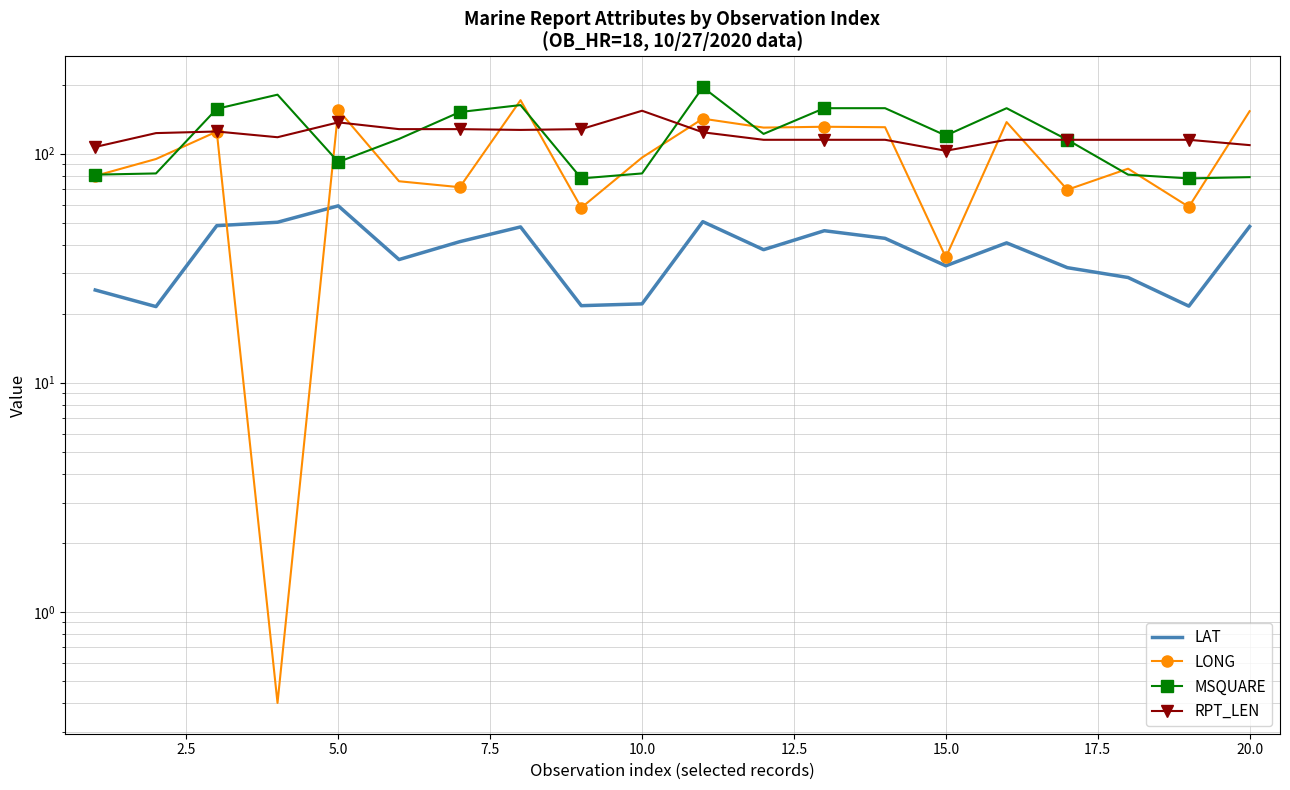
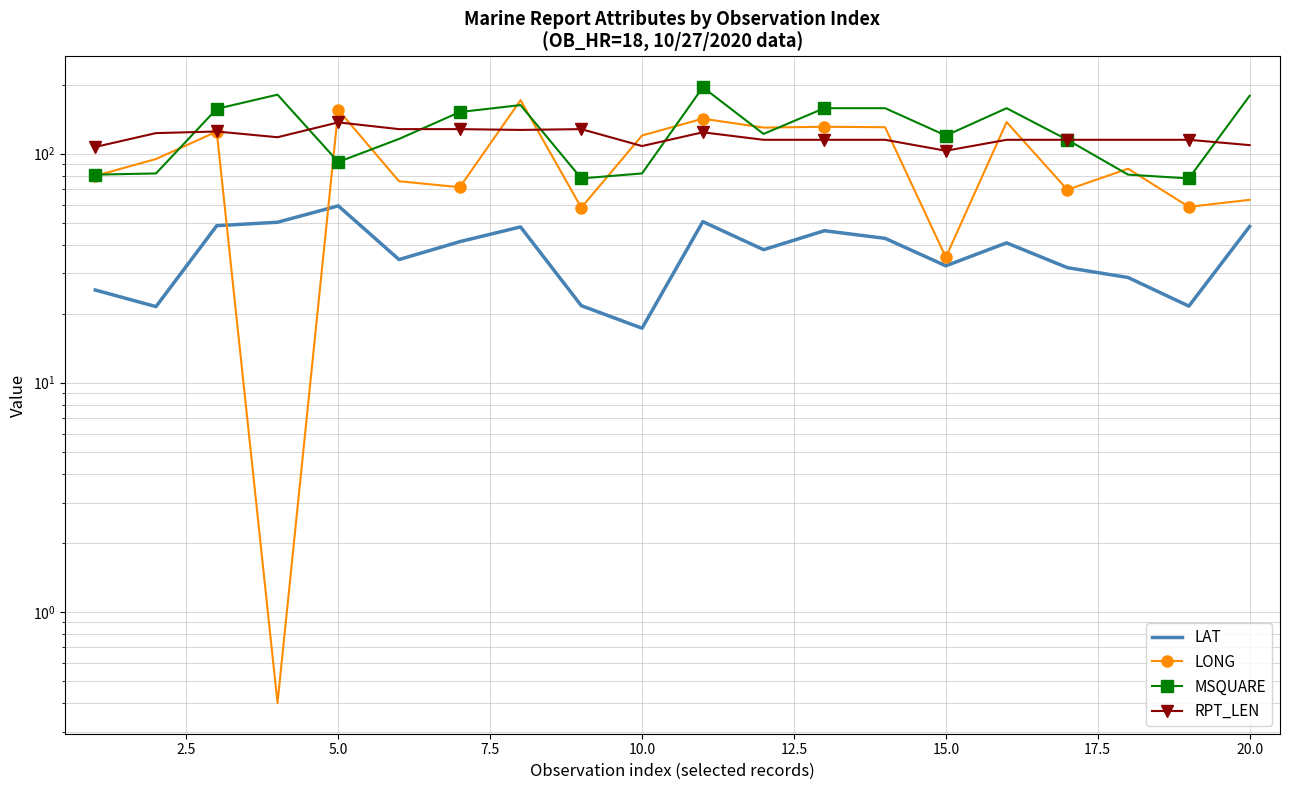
LAT, 10.0: 22 -> 17
LONG, 10.0: 96 -> 120
RPT_LEN, 10.0: 150 -> 110
LONG, 20.0: 150 -> 63
MSQUARE, 20.0: 79 -> 180
